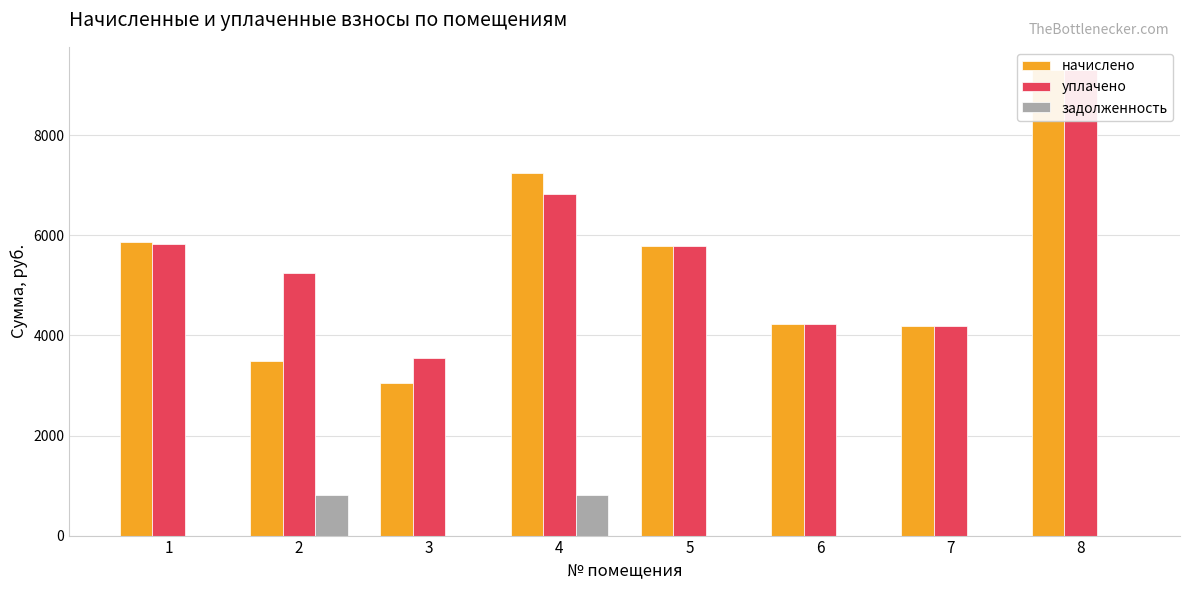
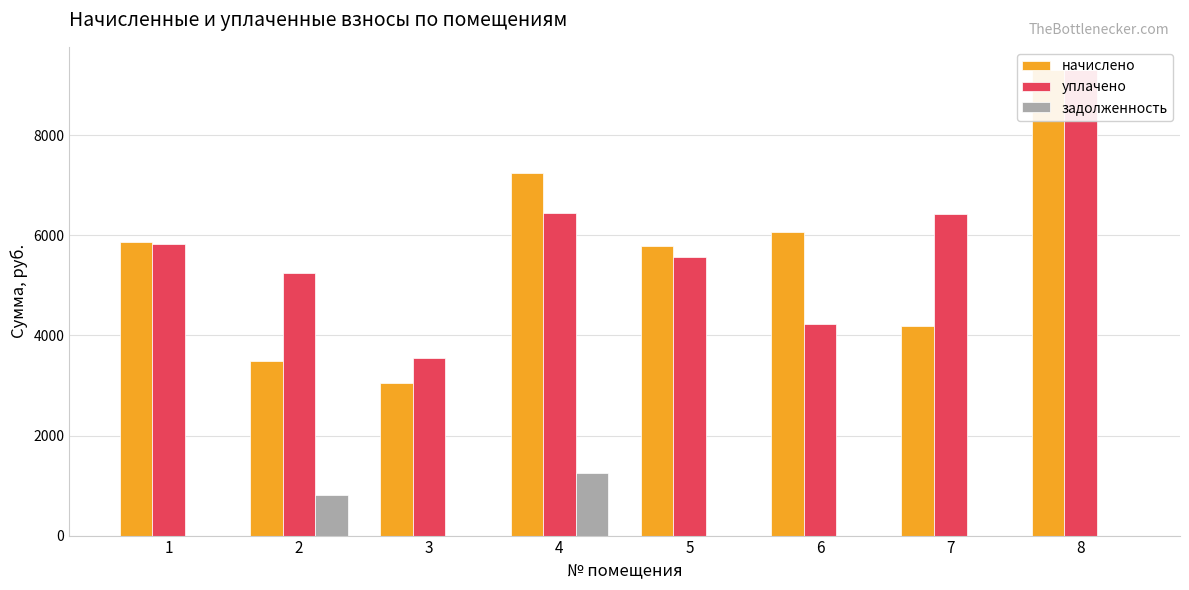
уплачено, 4: 6800 -> 6400
задолженность, 4: 800 -> 1300
уплачено, 5: 5800 -> 5600
начислено, 6: 4200 -> 6100
уплачено, 7: 4200 -> 6400
